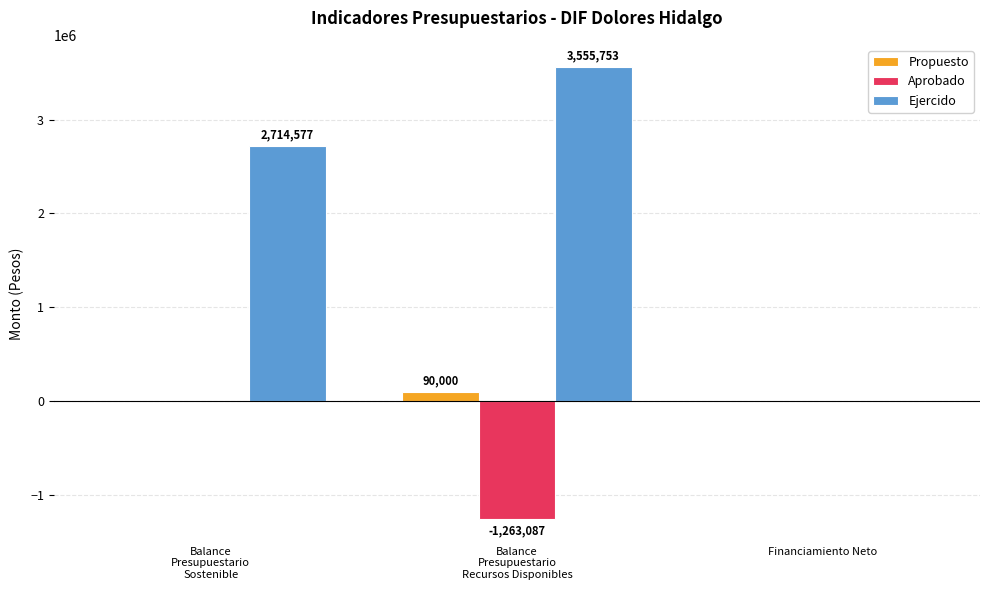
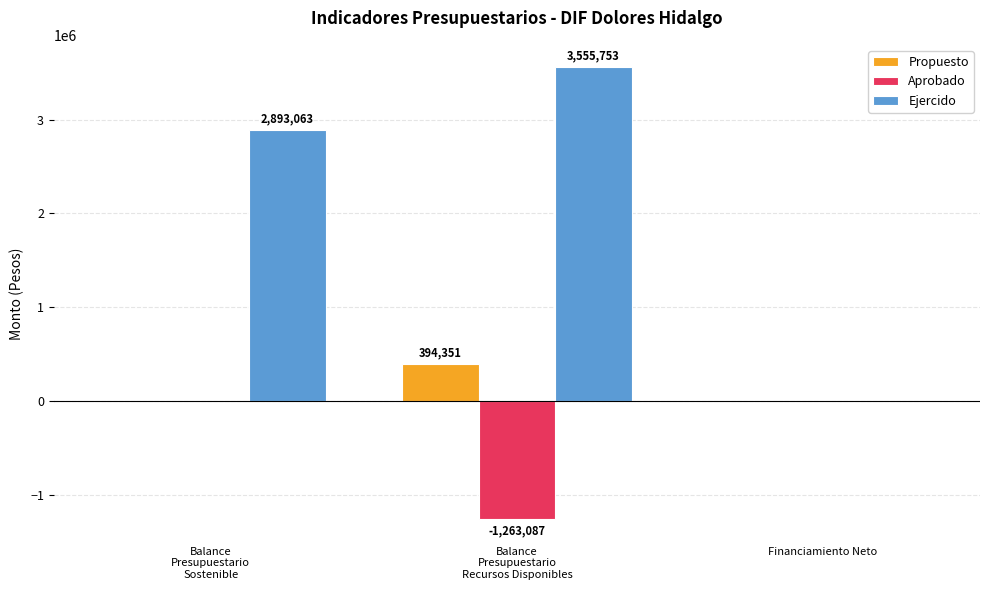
Ejercido, Balance Presupuestario Sostenible: 2,714,577 -> 2,893,063
Propuesto, Balance Presupuestario Recursos Disponibles: 90,000 -> 394,351
